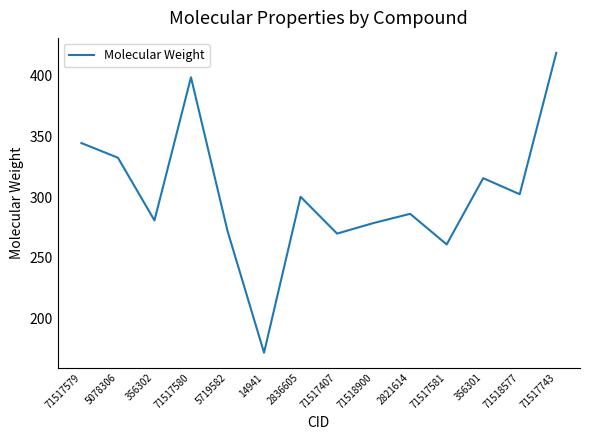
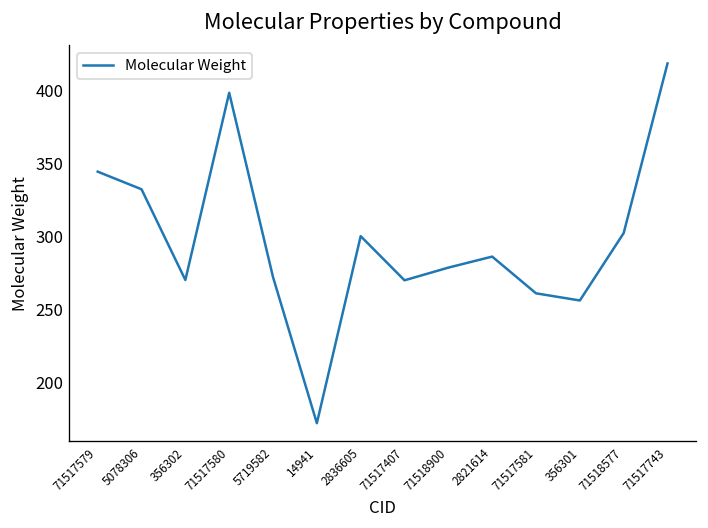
356302: 281 -> 270
356301: 316 -> 256
